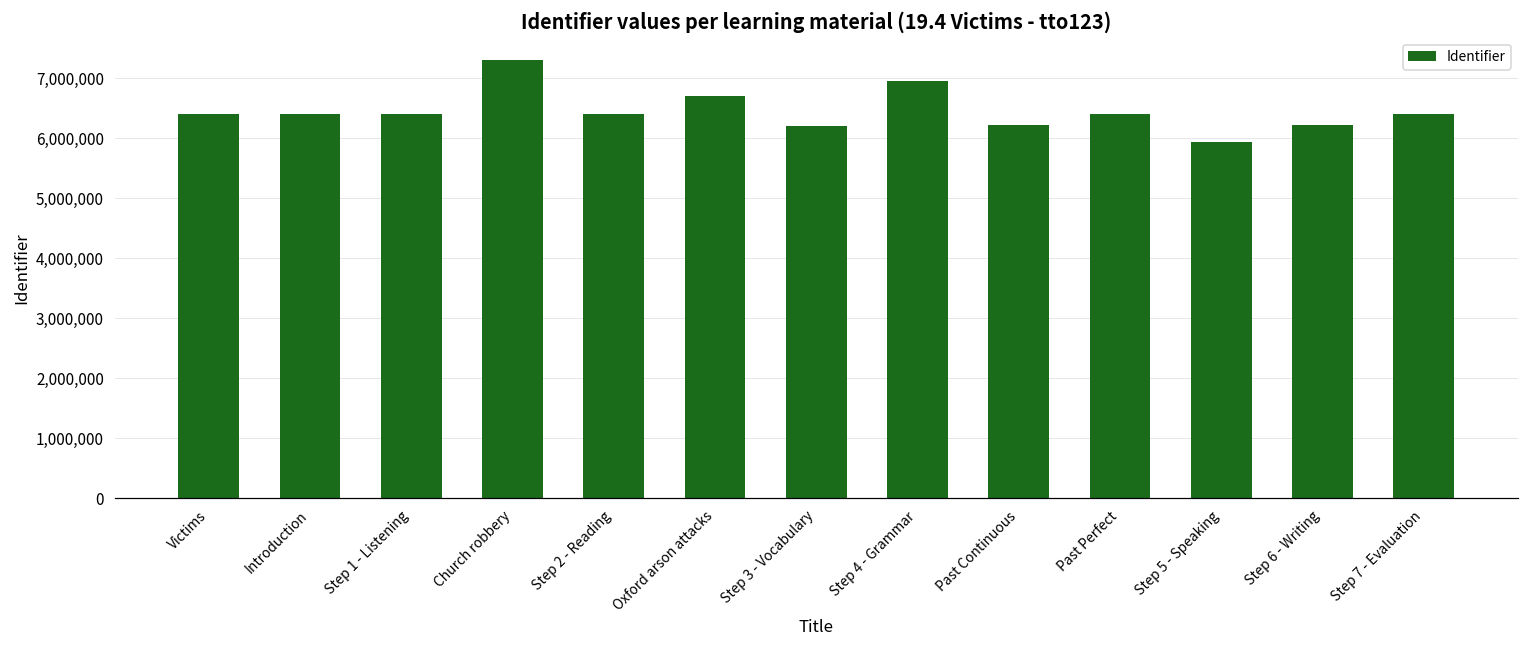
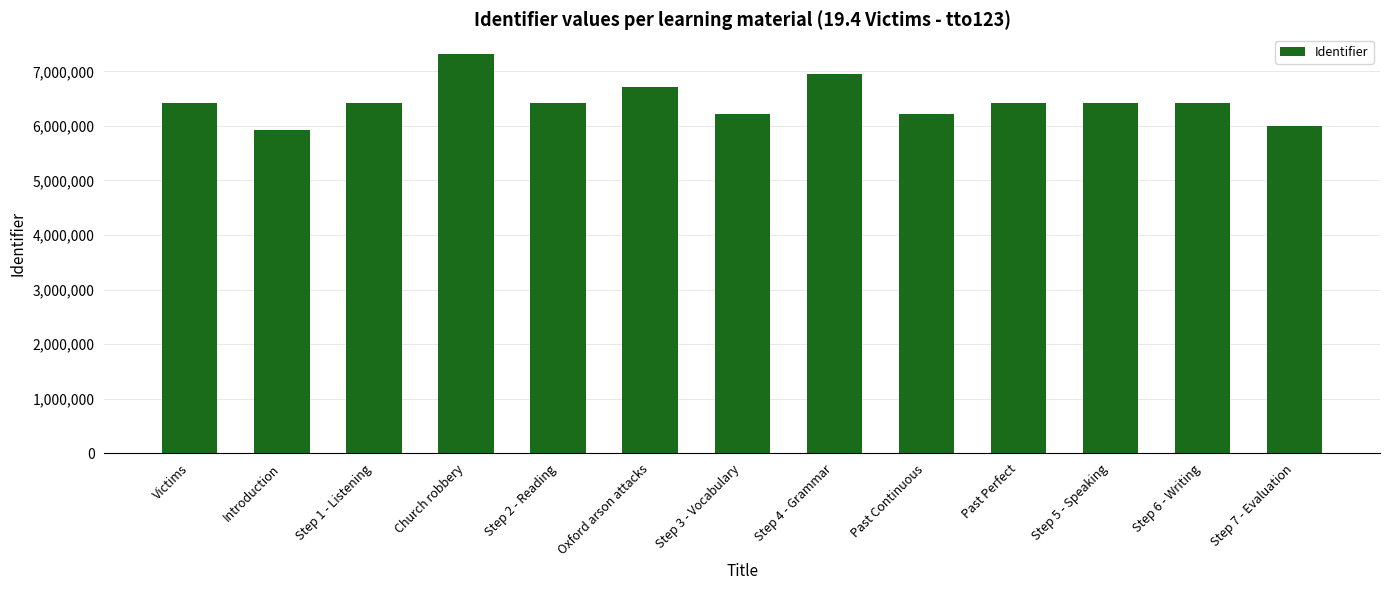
Introduction: 6,400,000 -> 5,900,000
Step 5 - Speaking: 5,900,000 -> 6,400,000
Step 6 - Writing: 6,200,000 -> 6,400,000
Step 7 - Evaluation: 6,400,000 -> 6,000,000
